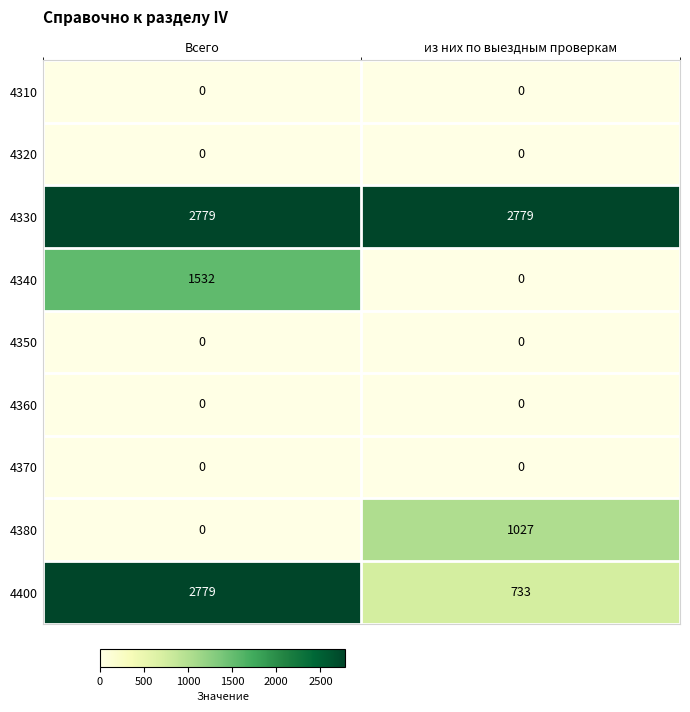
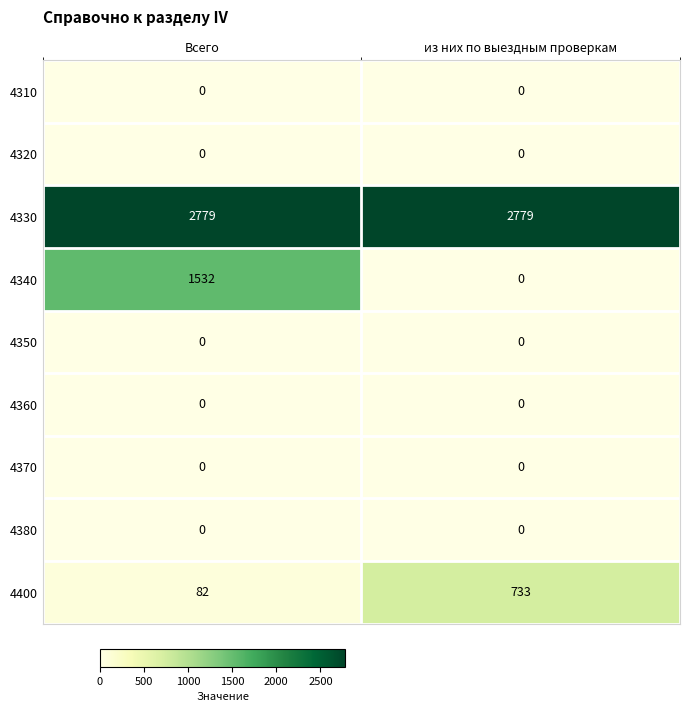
4380, из них по выездным проверкам: 1027 -> 0
4400, Всего: 2779 -> 82
